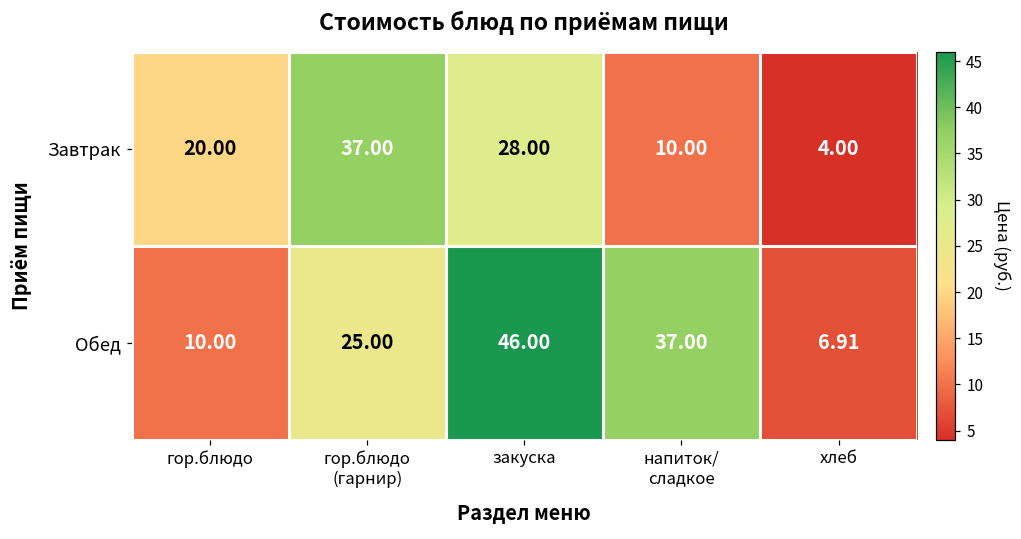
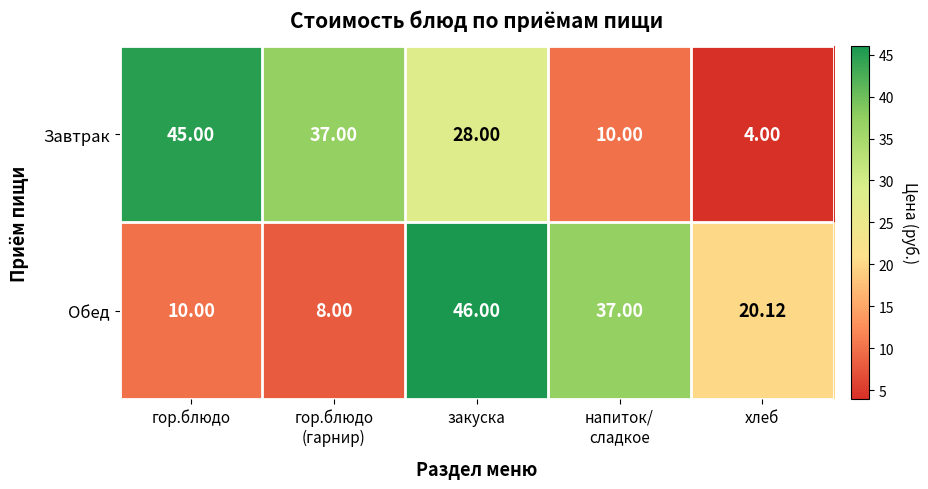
Завтрак, гор.блюдо: 20.00 -> 45.00
Обед, гор.блюдо (гарнир): 25.00 -> 8.00
Обед, хлеб: 6.91 -> 20.12
